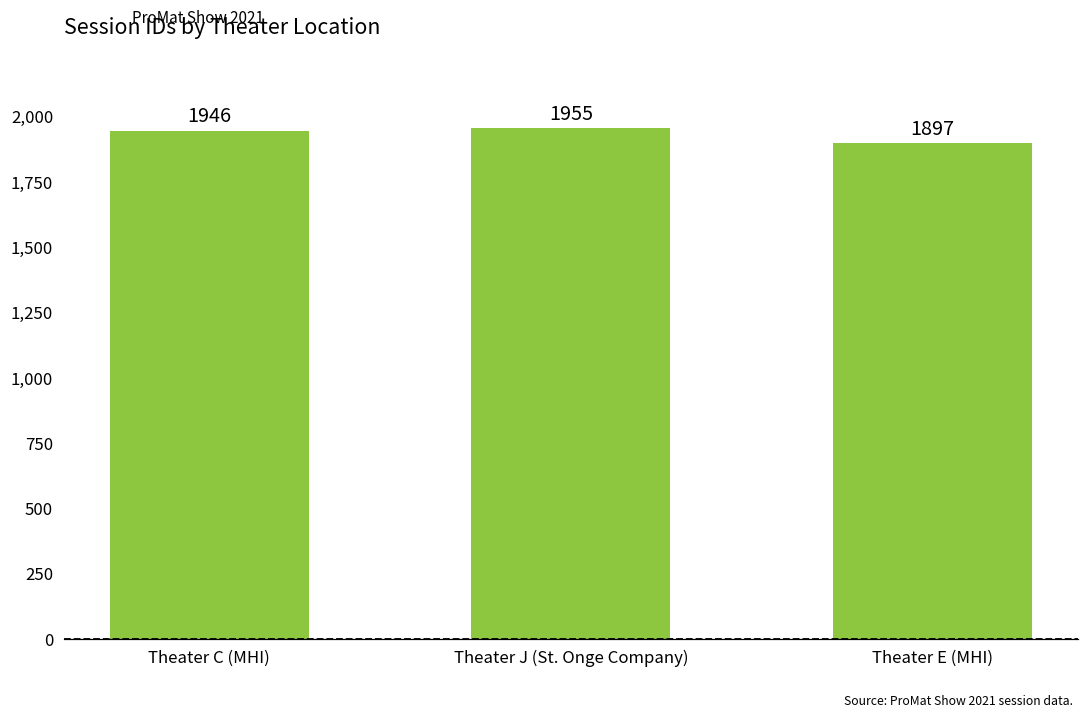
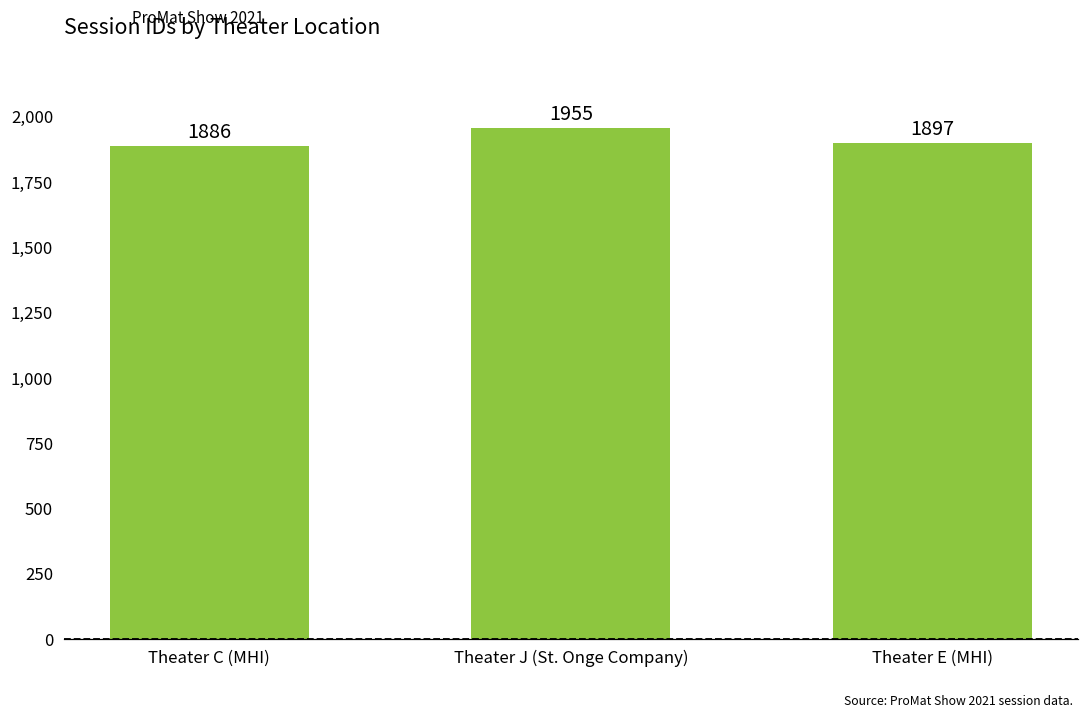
Theater C (MHI): 1946 -> 1886
